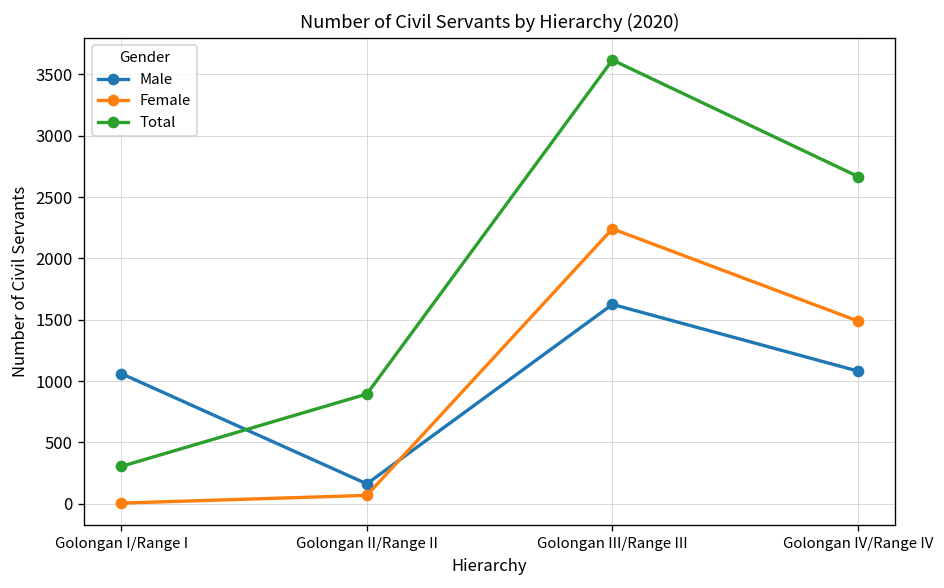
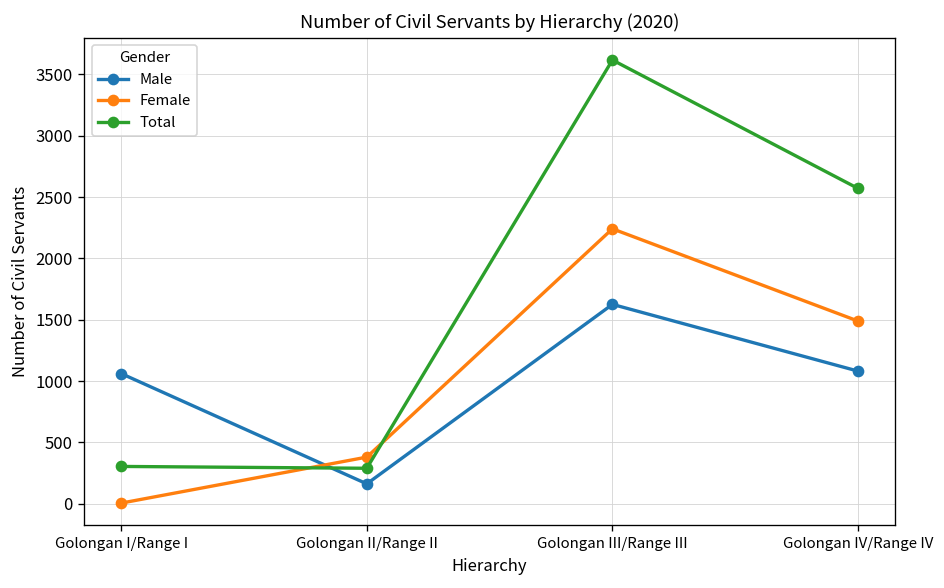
Female, Golongan II/Range II: 70 -> 380
Total, Golongan II/Range II: 890 -> 290
Total, Golongan IV/Range IV: 2670 -> 2570
